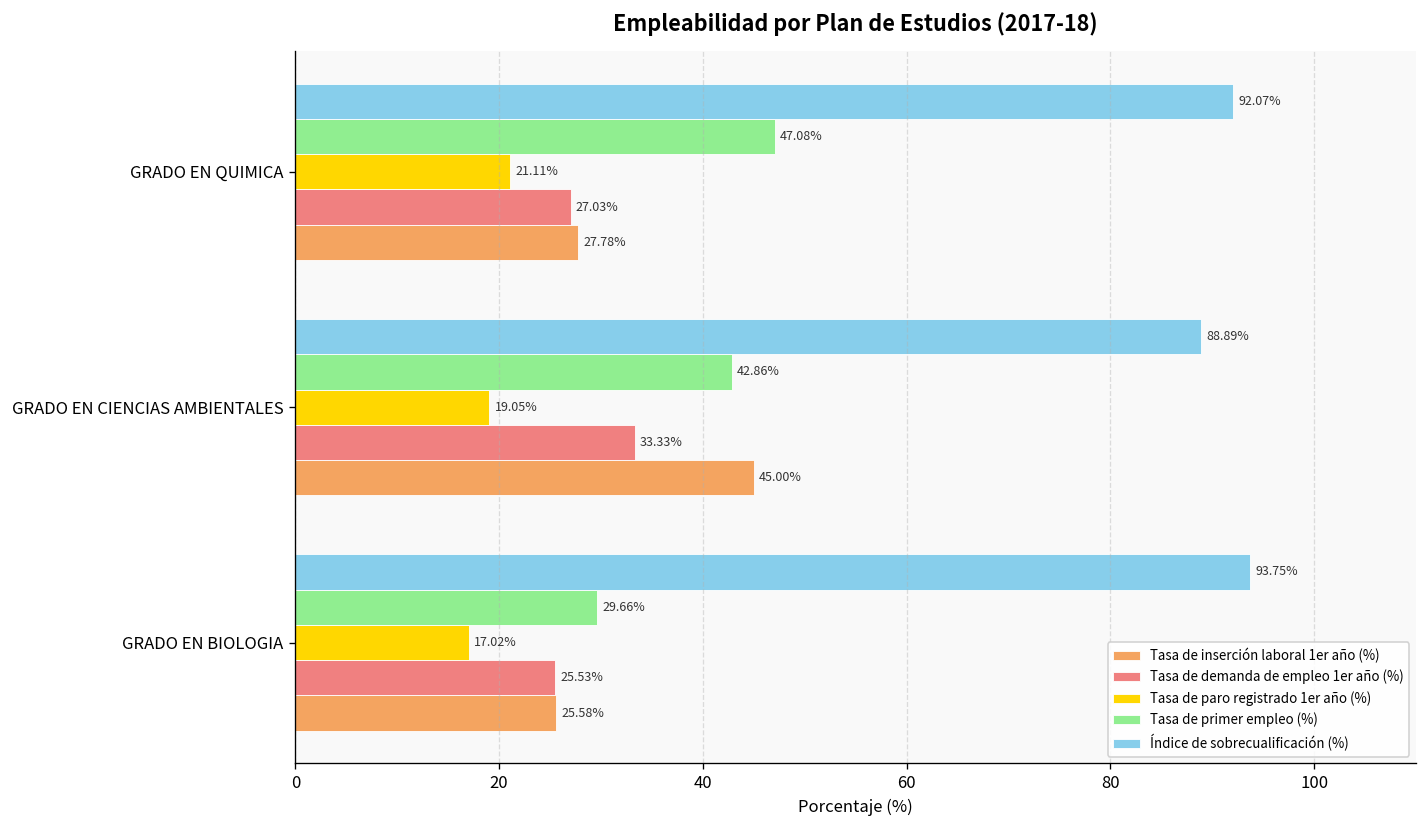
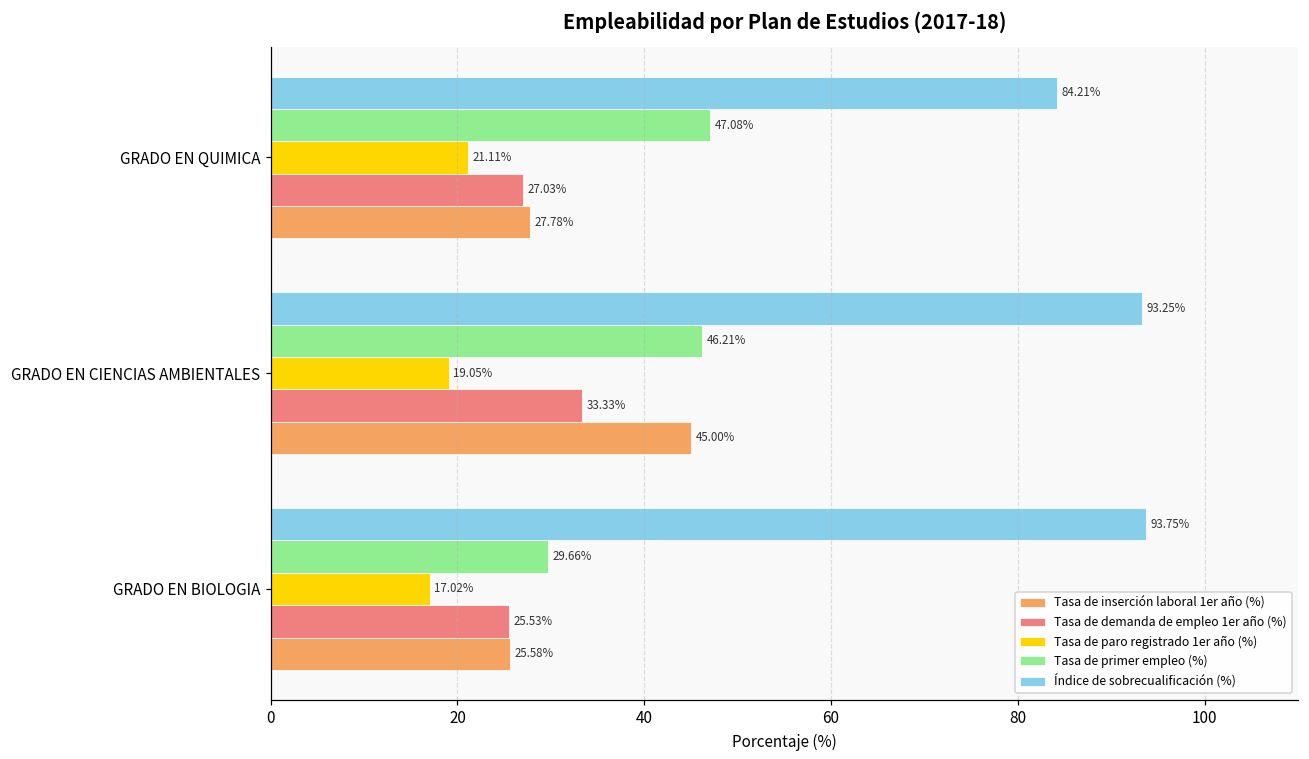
Índice de sobrecualificación (%), GRADO EN QUIMICA: 92.07% -> 84.21%
Índice de sobrecualificación (%), GRADO EN CIENCIAS AMBIENTALES: 88.89% -> 93.25%
Tasa de primer empleo (%), GRADO EN CIENCIAS AMBIENTALES: 42.86% -> 46.21%
